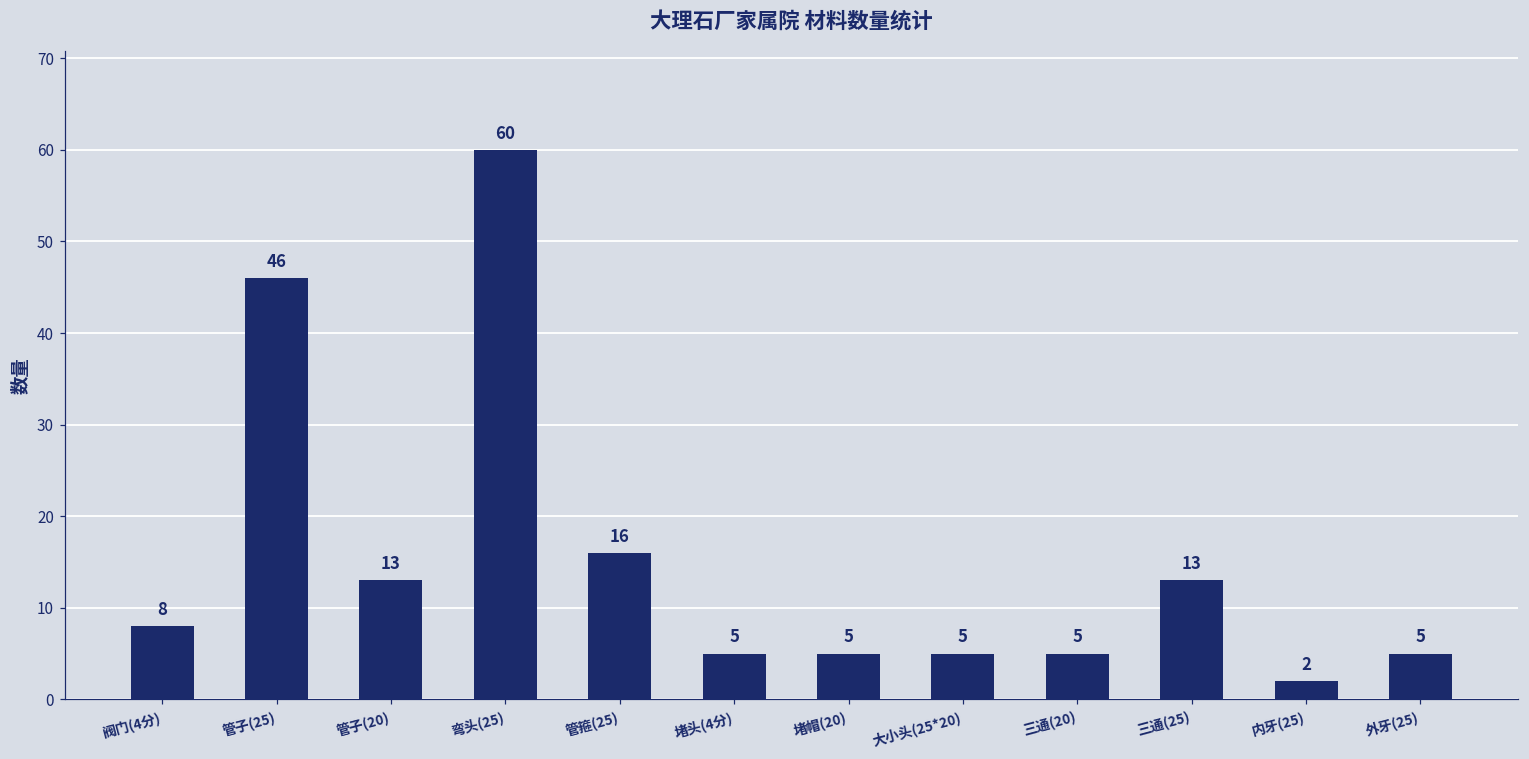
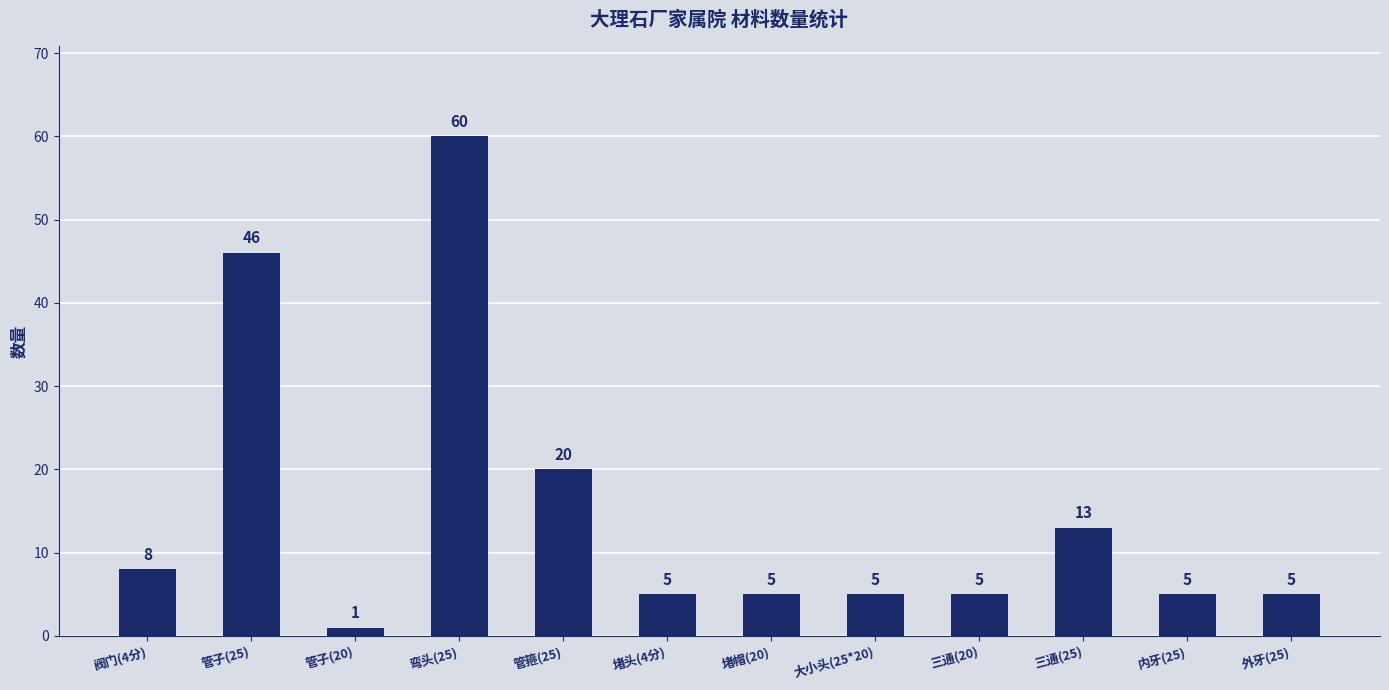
管子(20): 13 -> 1
管箍(25): 16 -> 20
内牙(25): 2 -> 5
